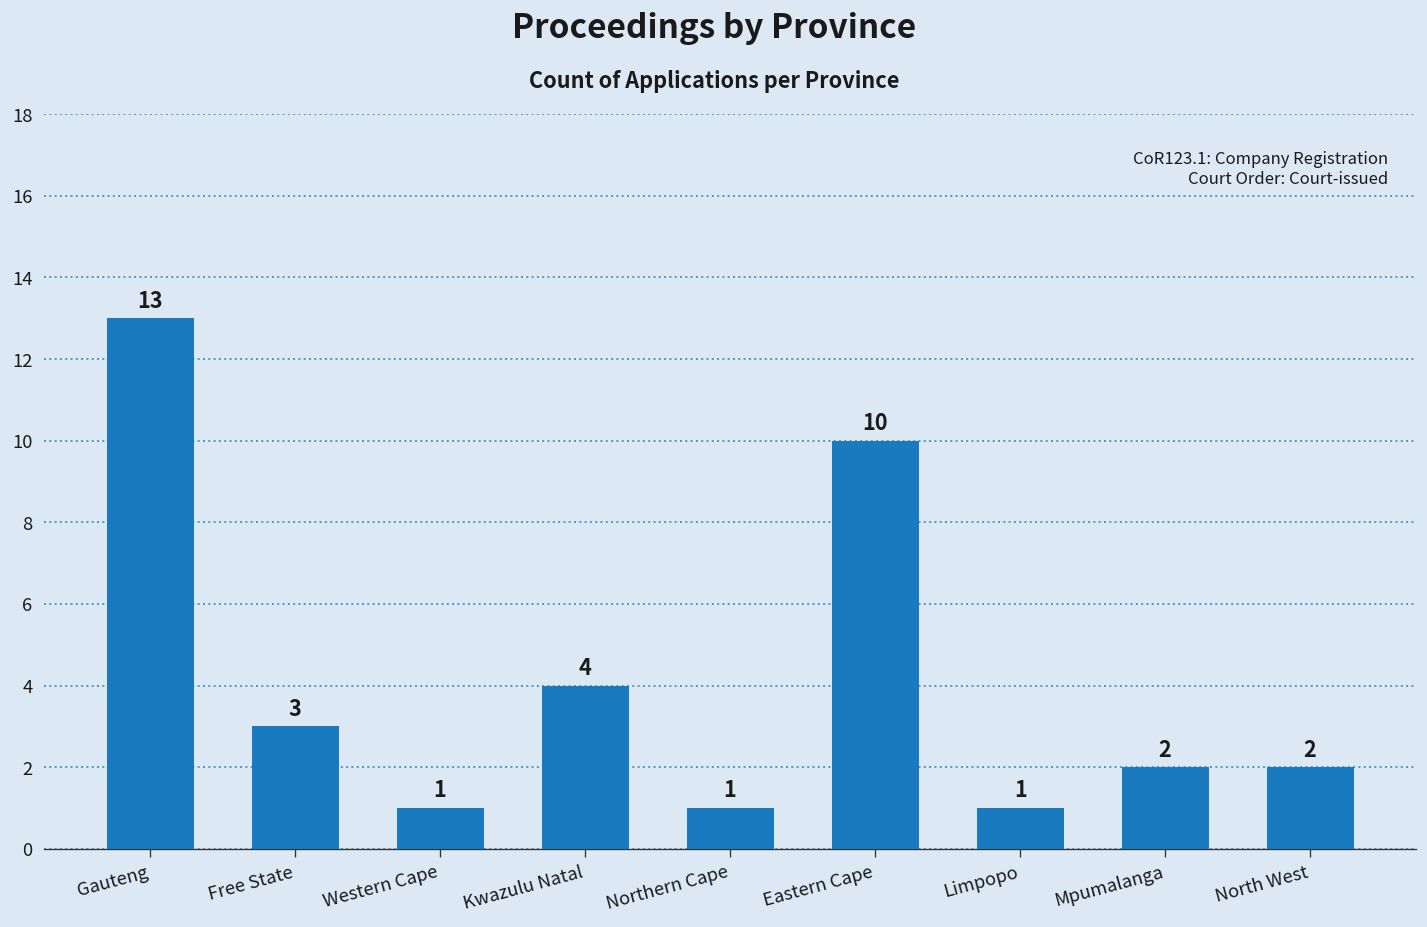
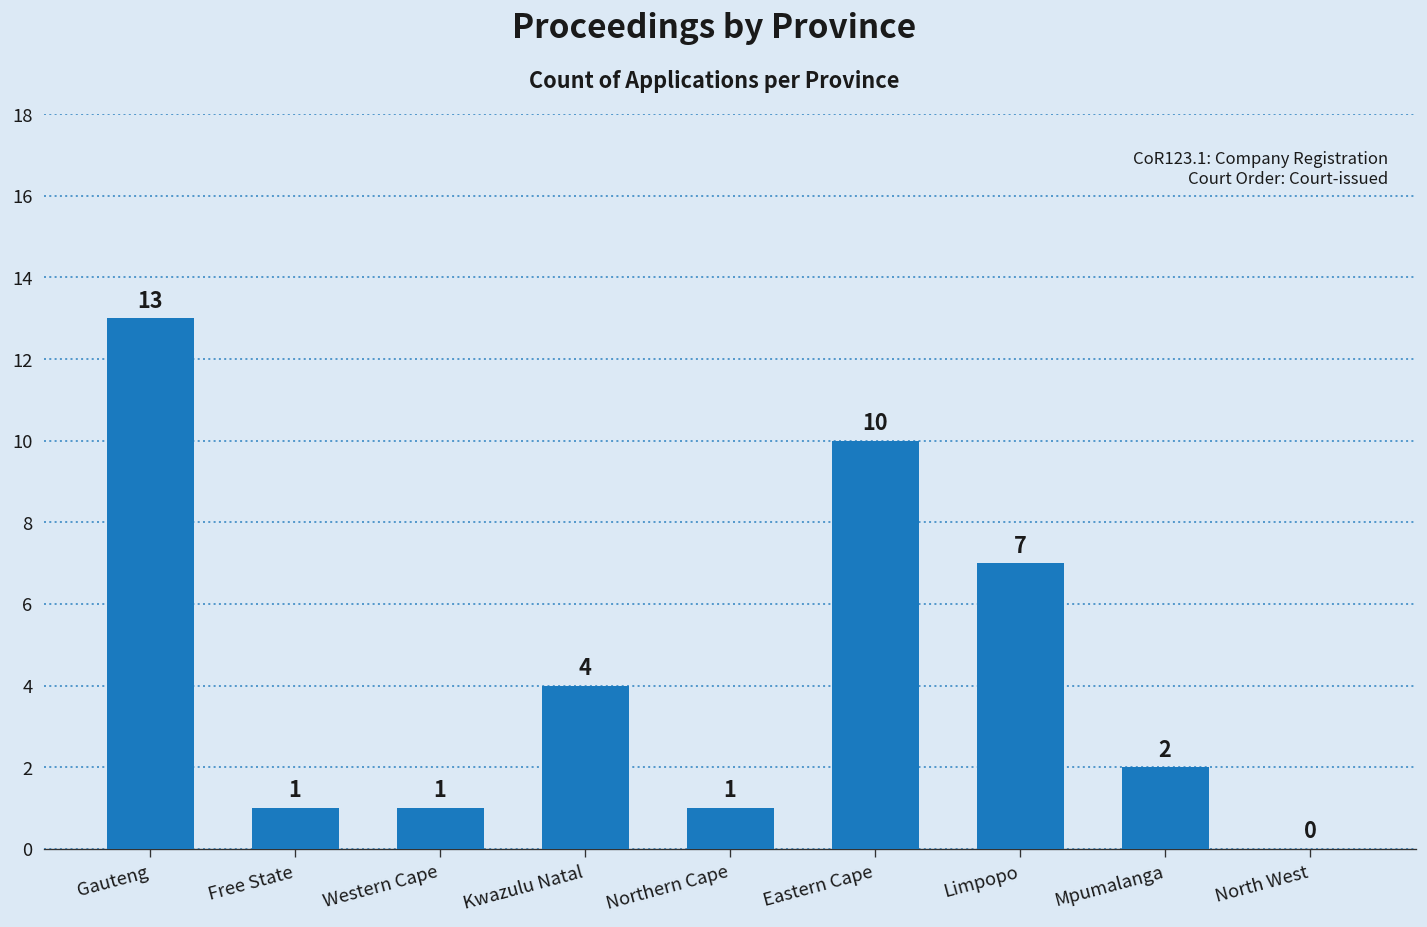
Free State: 3 -> 1
Limpopo: 1 -> 7
North West: 2 -> 0
